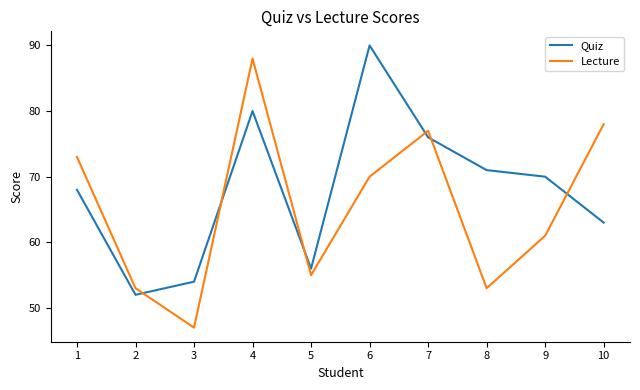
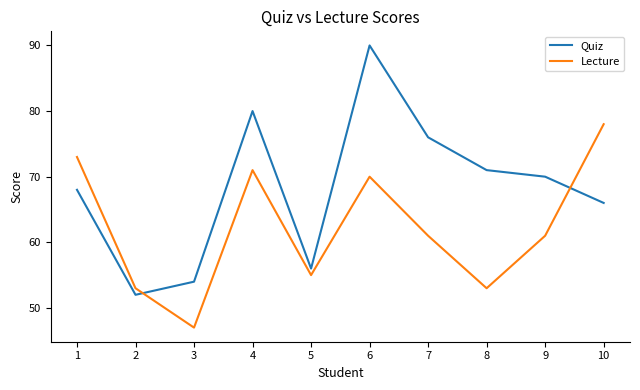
Lecture, 4: 88 -> 71
Lecture, 7: 77 -> 61
Quiz, 10: 63 -> 66
